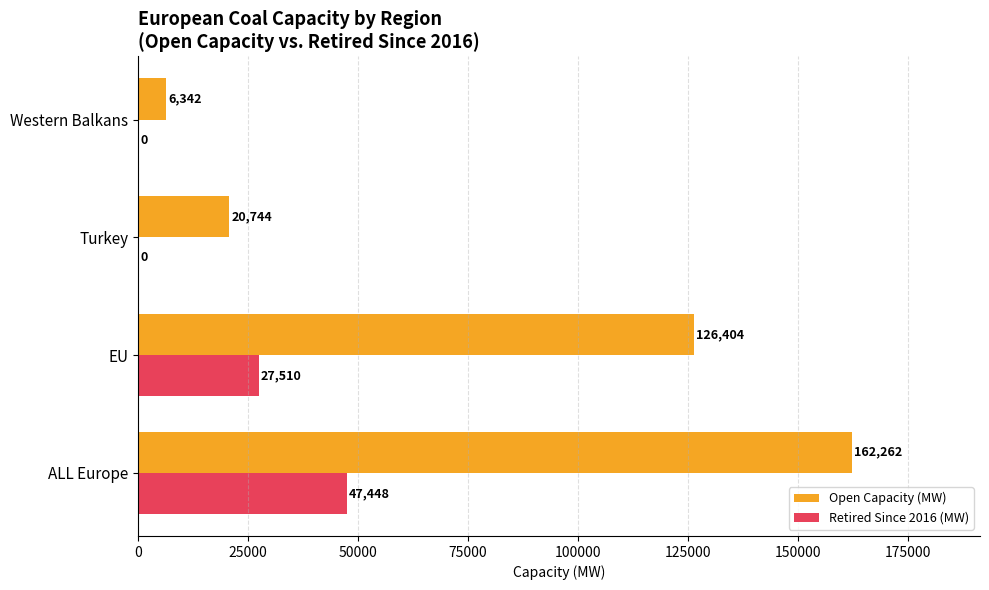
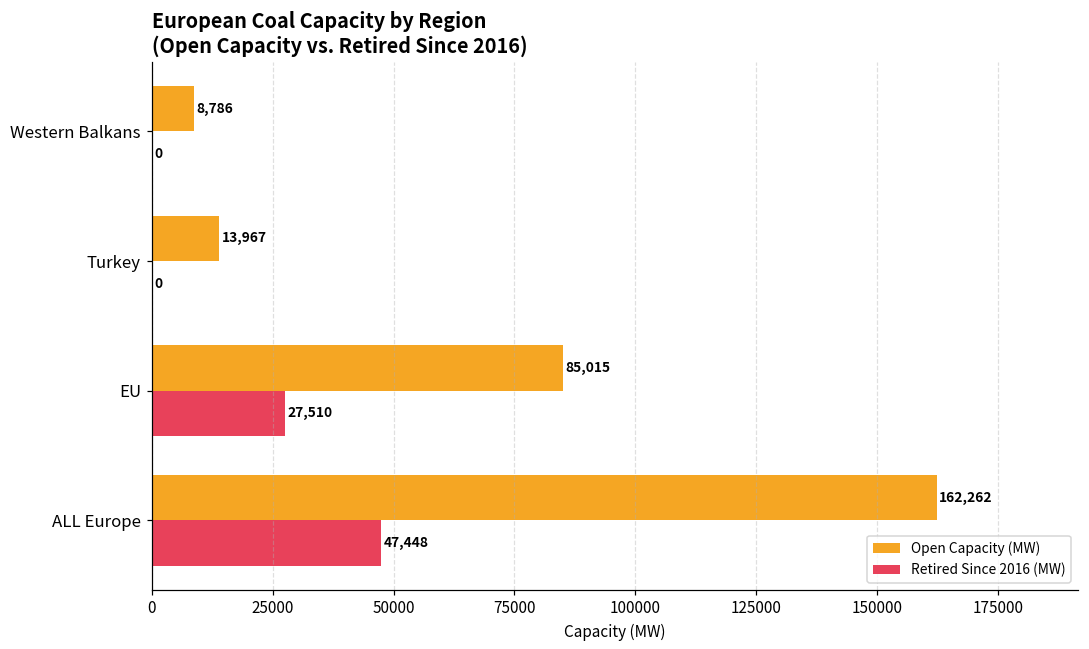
Open Capacity (MW), Western Balkans: 6,342 -> 8,786
Open Capacity (MW), Turkey: 20,744 -> 13,967
Open Capacity (MW), EU: 126,404 -> 85,015
